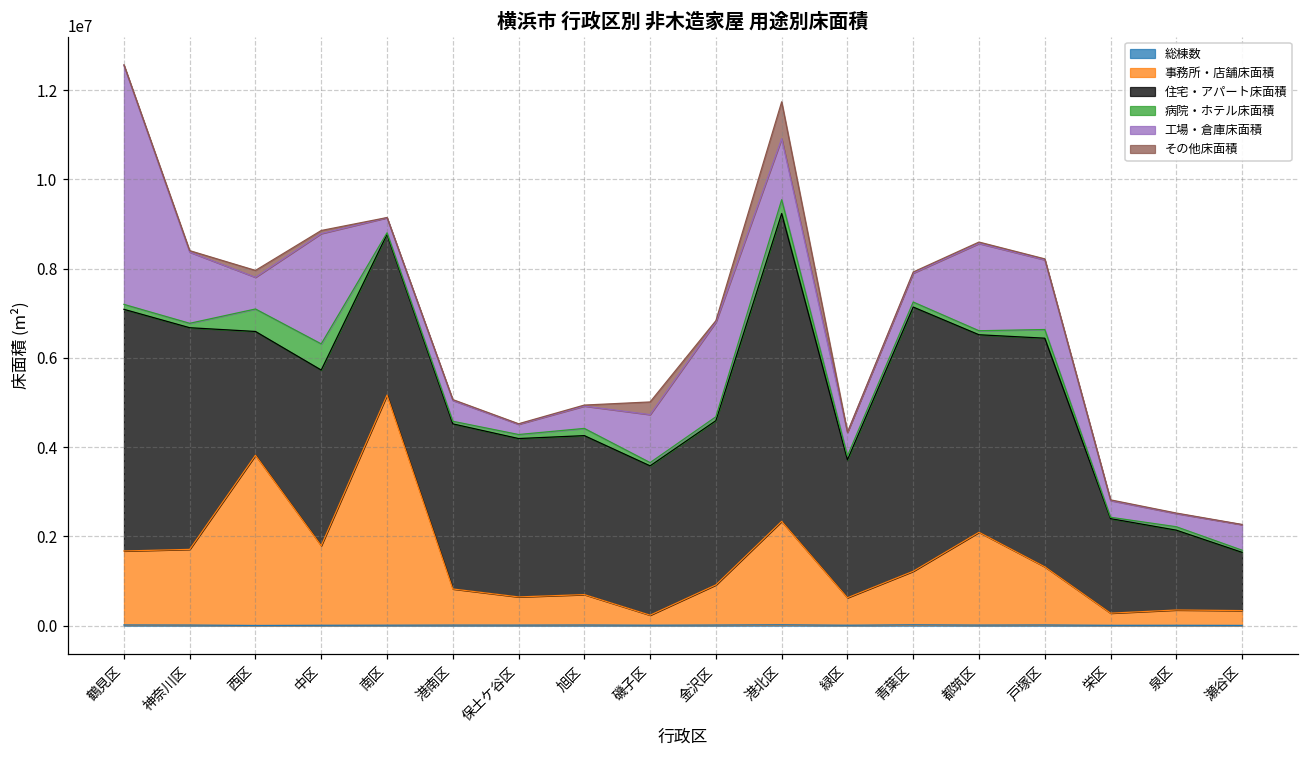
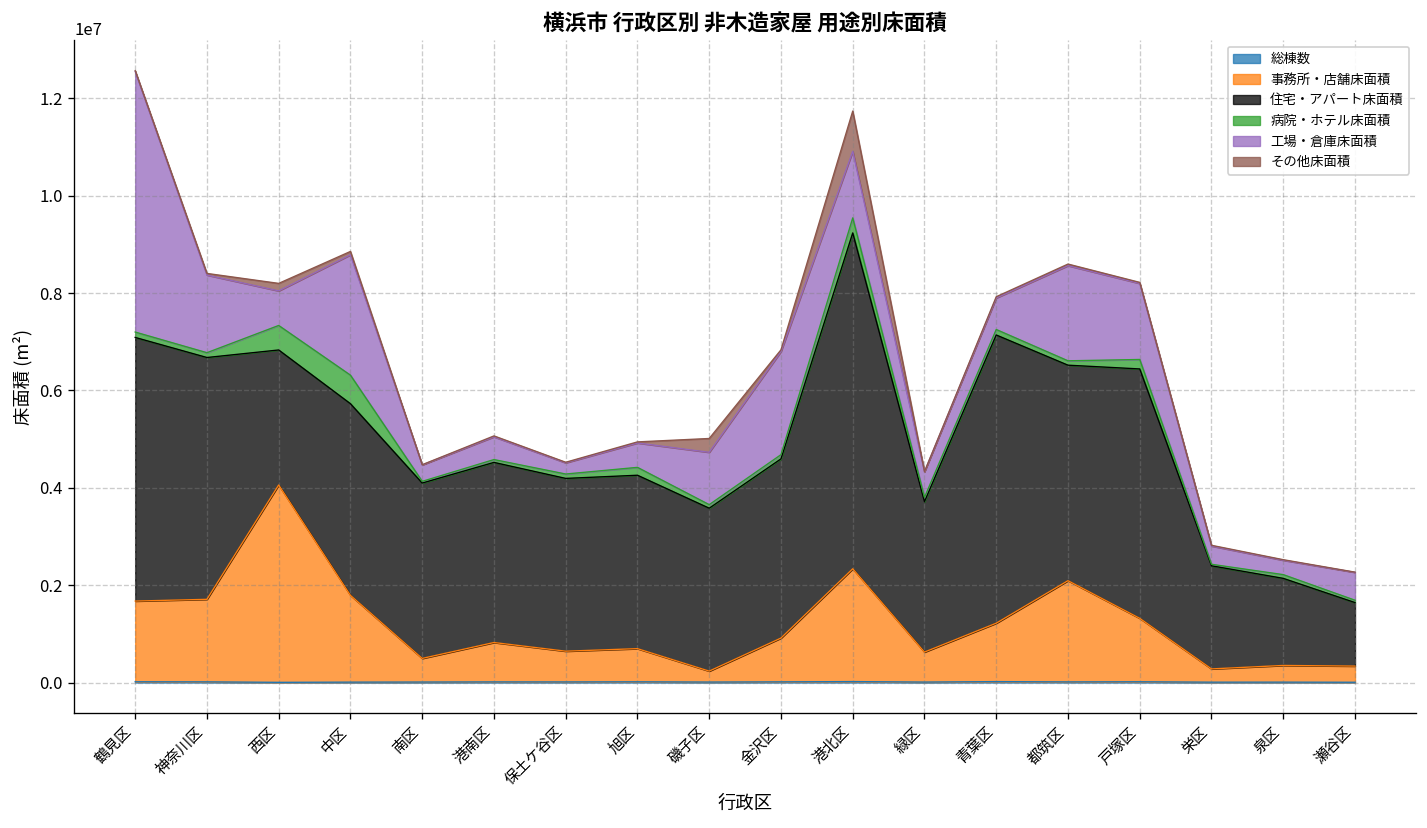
事務所・店舗床面積, 西区: 3800000 -> 4100000
事務所・店舗床面積, 南区: 5200000 -> 500000
